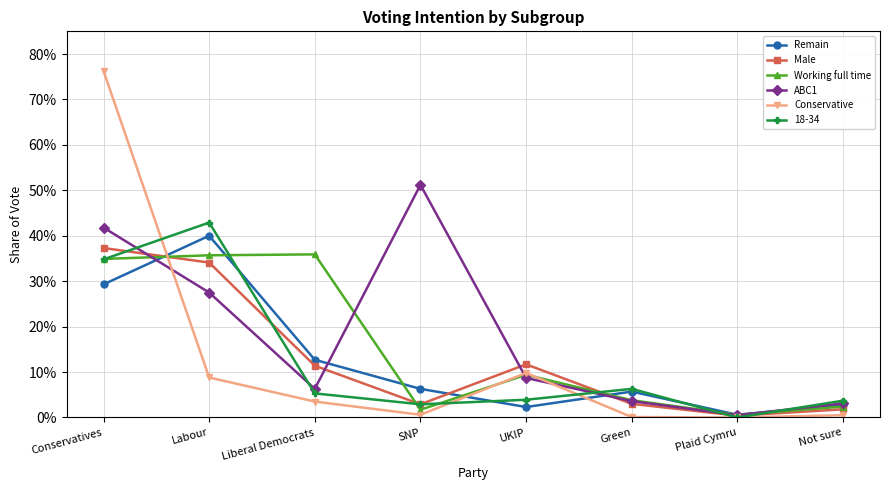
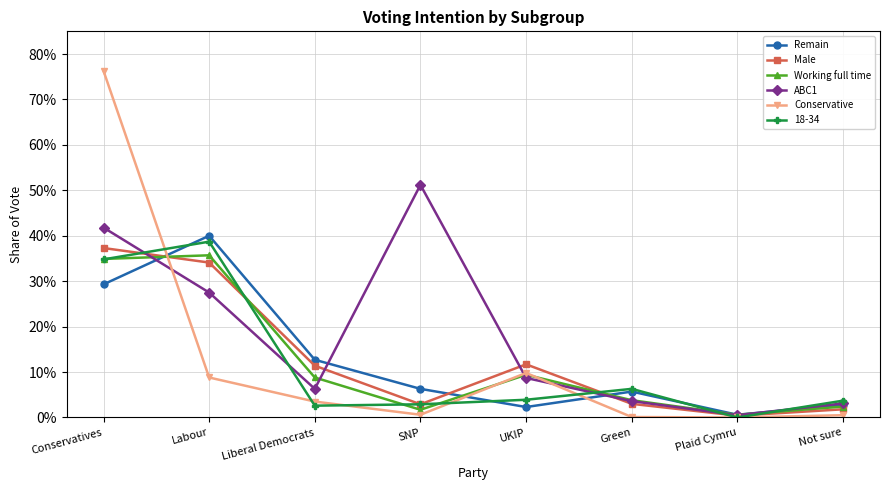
18-34, Labour: 43% -> 39%
Working full time, Liberal Democrats: 36% -> 9%
18-34, Liberal Democrats: 5% -> 3%
